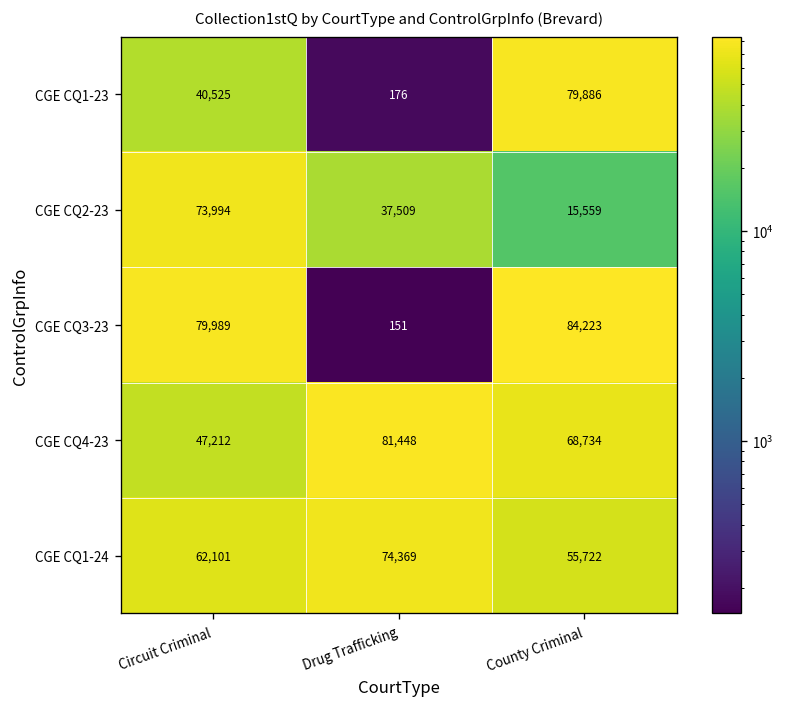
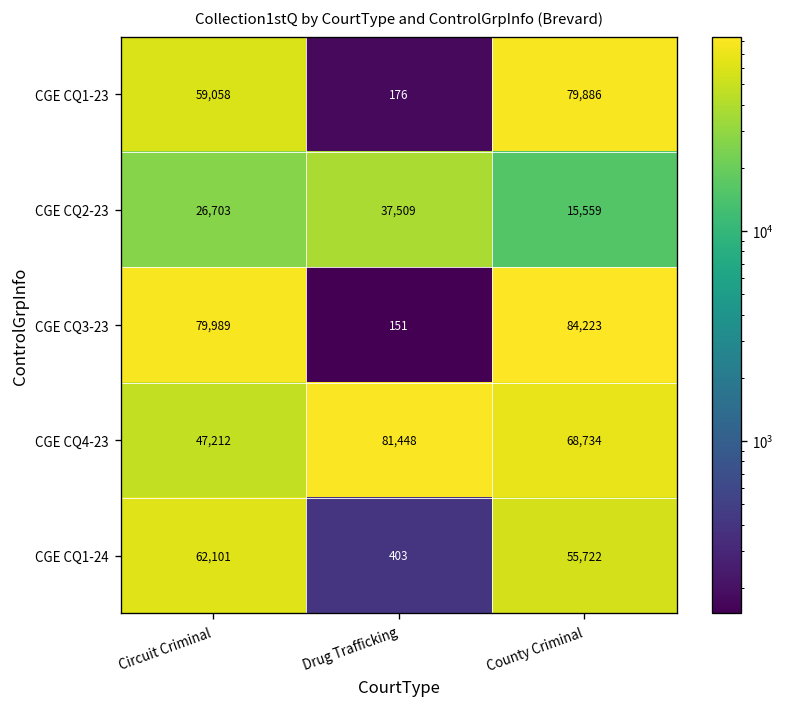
CGE CQ1-23, Circuit Criminal: 40,525 -> 59,058
CGE CQ2-23, Circuit Criminal: 73,994 -> 26,703
CGE CQ1-24, Drug Trafficking: 74,369 -> 403
